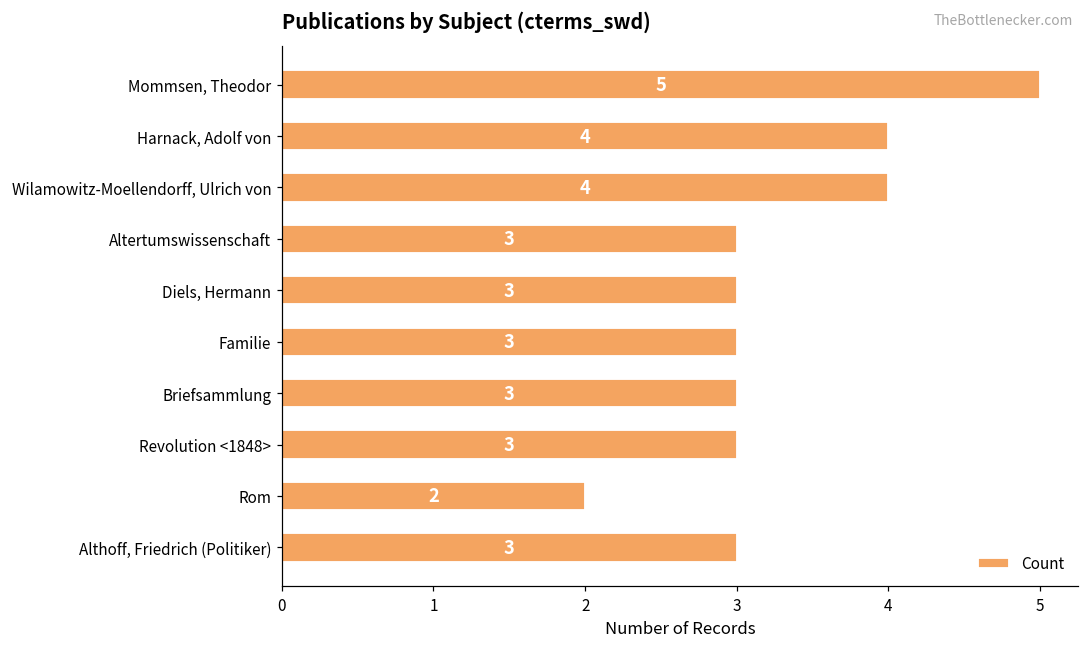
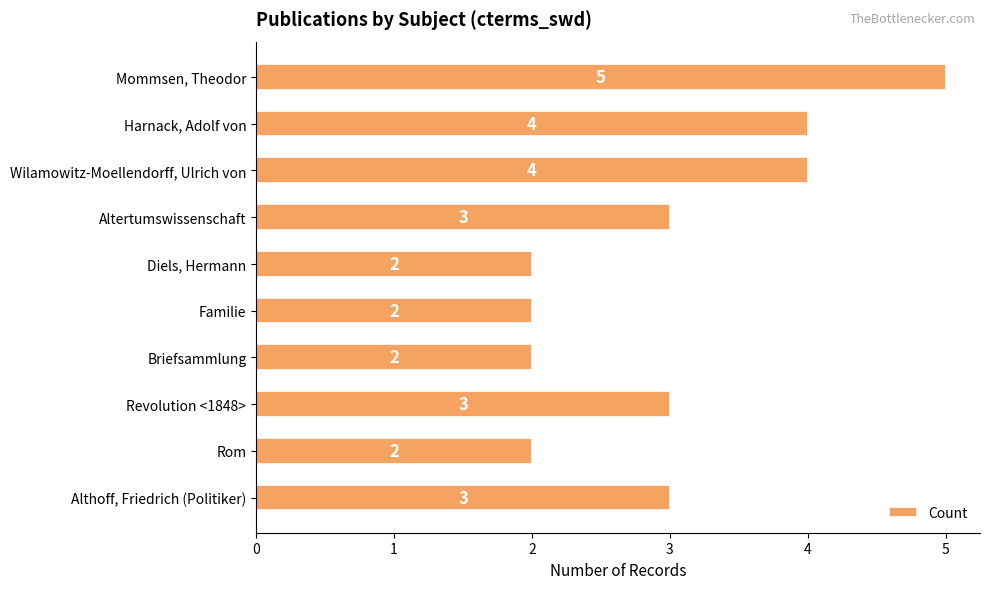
Diels, Hermann: 3 -> 2
Familie: 3 -> 2
Briefsammlung: 3 -> 2
